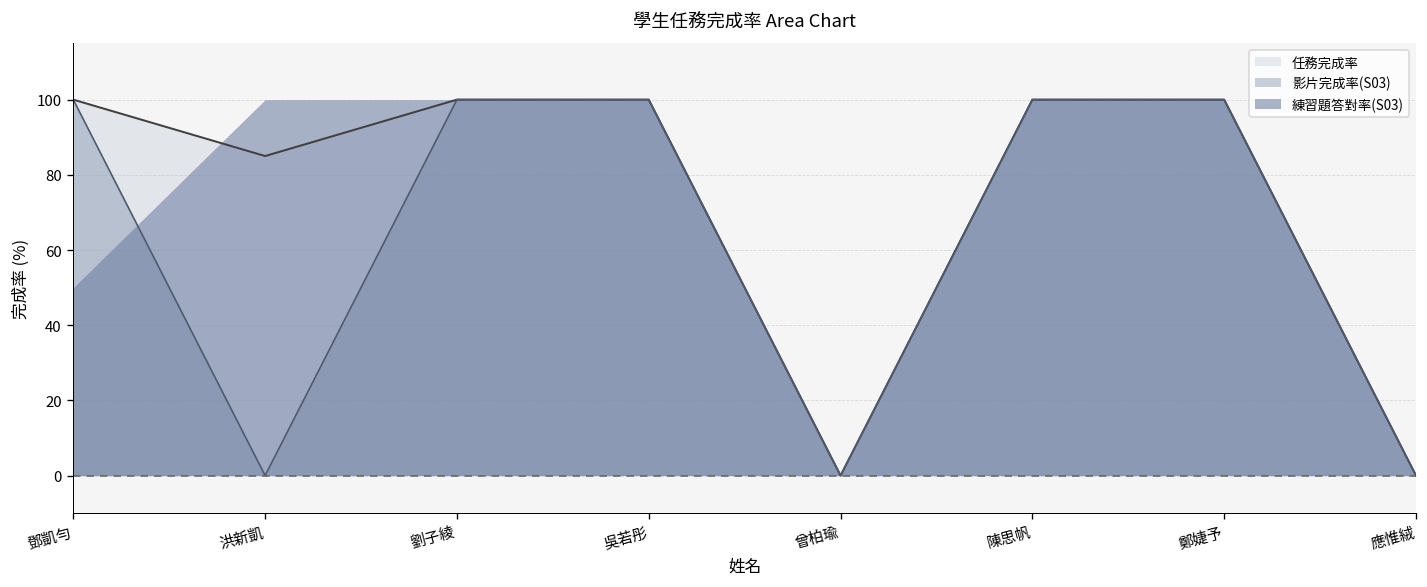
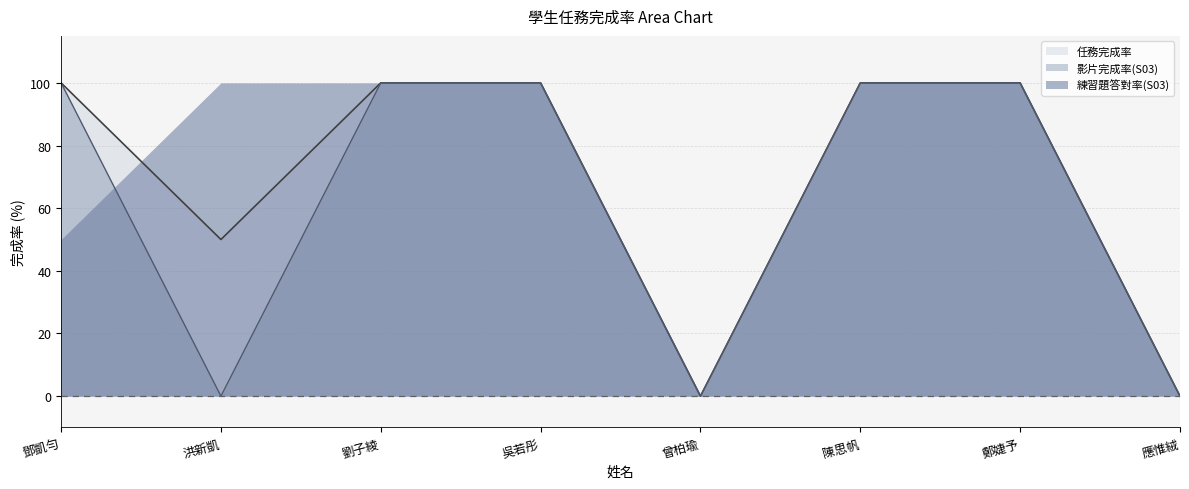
任務完成率, 洪新凱: 85 -> 50
